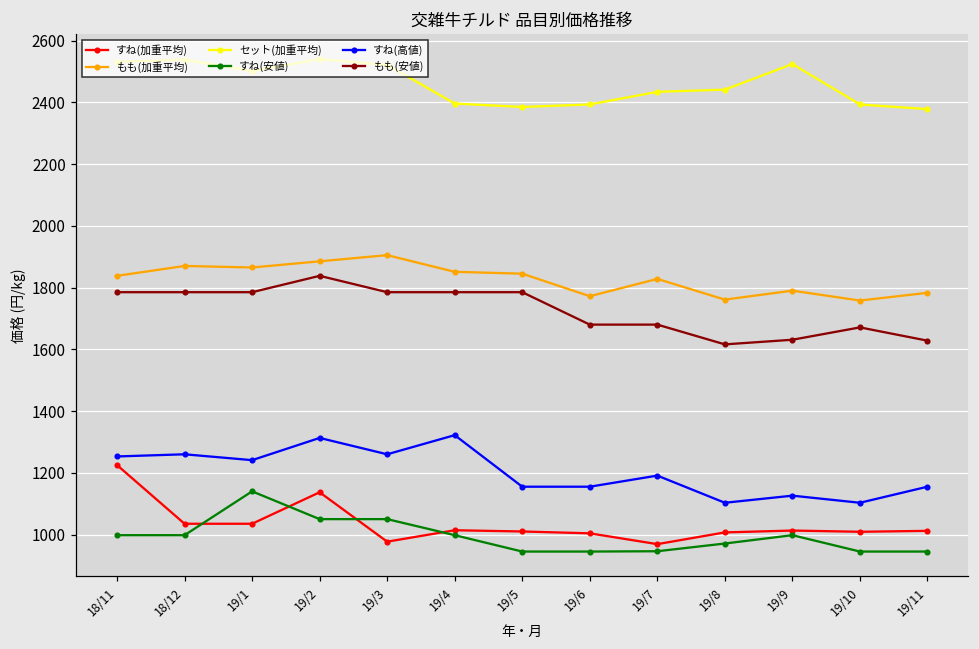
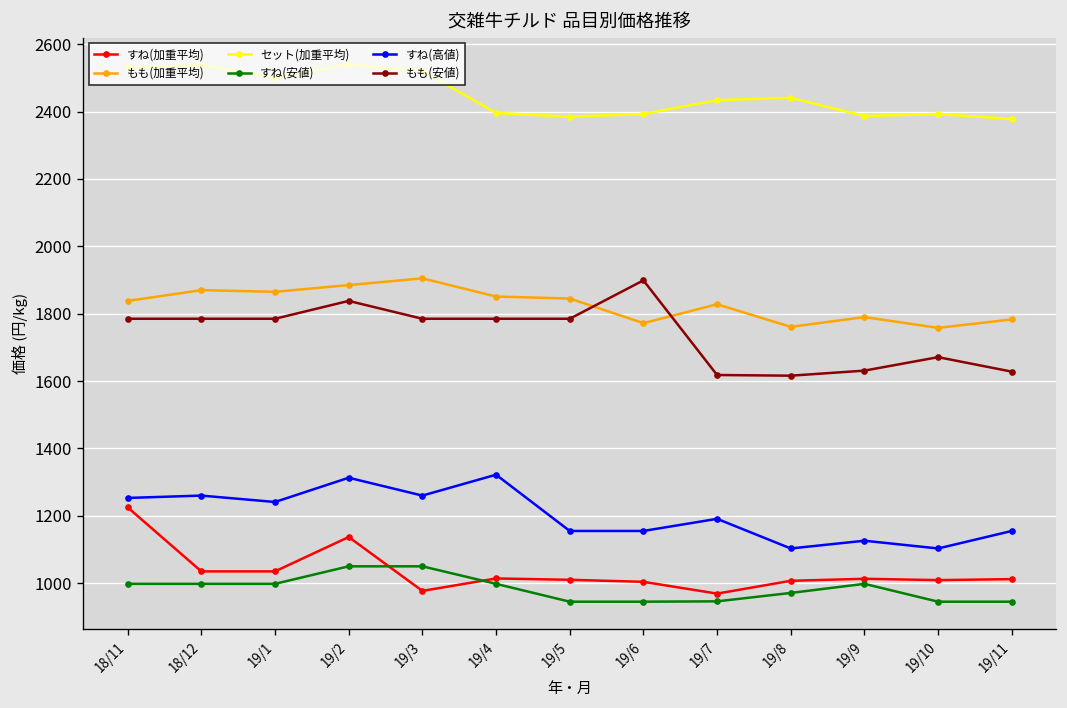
すね(安値), 19/1: 1140 -> 1000
もも(安値), 19/6: 1680 -> 1900
もも(安値), 19/7: 1680 -> 1620
セット(加重平均), 19/9: 2520 -> 2390
